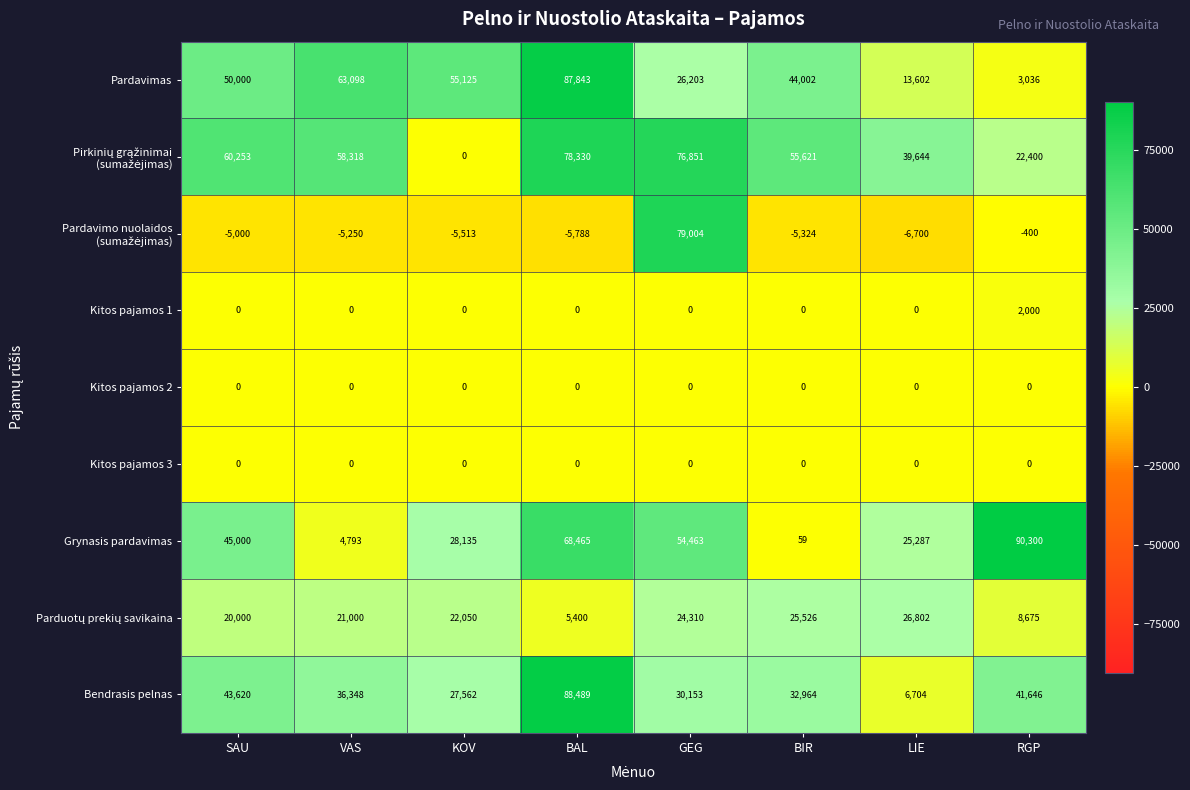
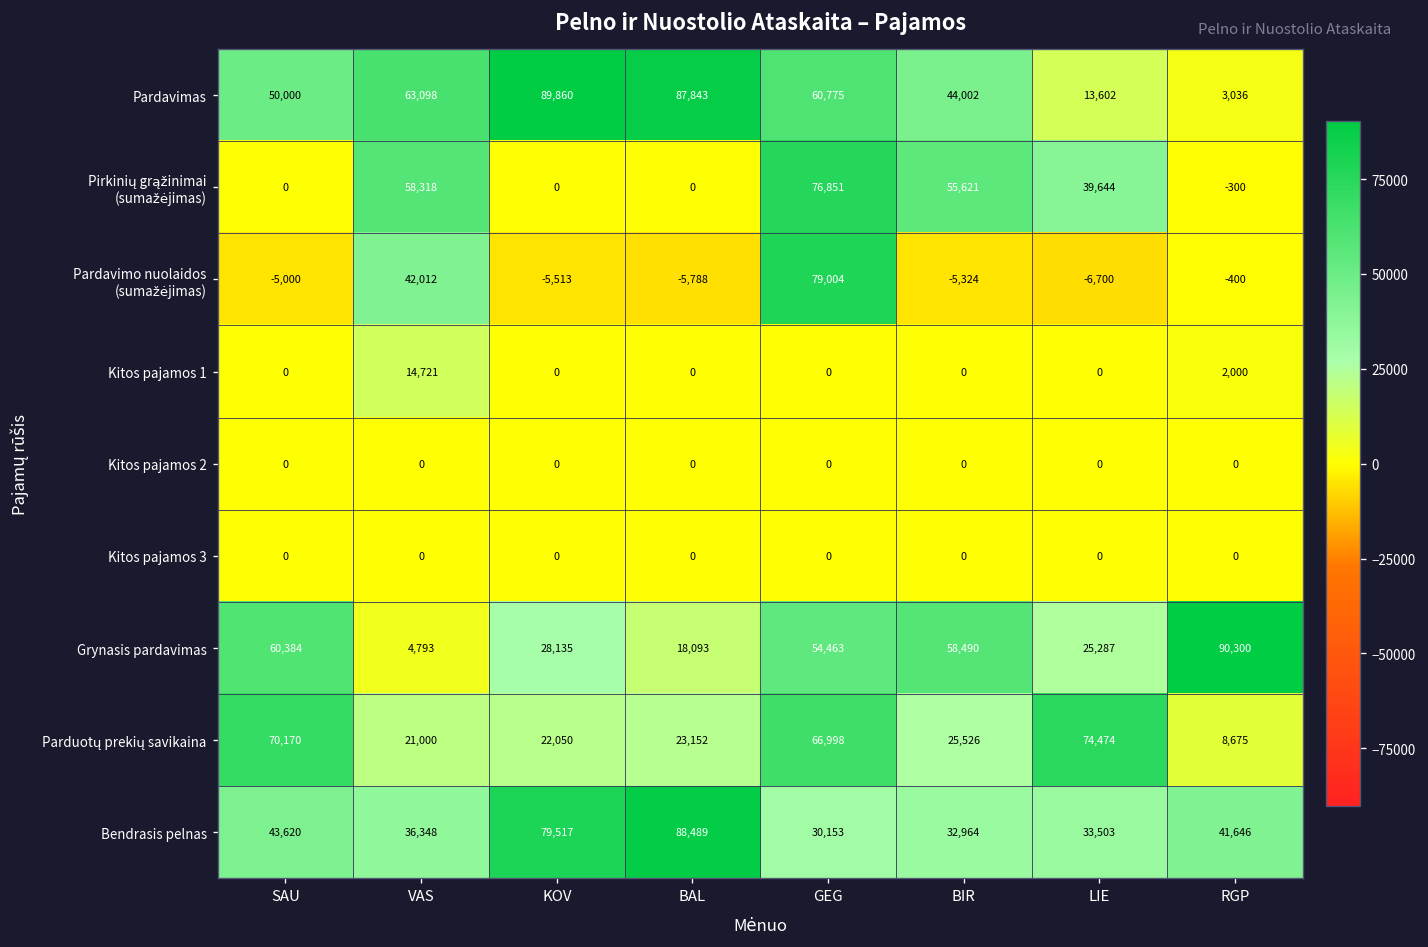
Pardavimas, KOV: 55,125 -> 89,860
Pardavimas, GEG: 26,203 -> 60,775
Pirkinių grąžinimai (sumažėjimas), SAU: 60,253 -> 0
Pirkinių grąžinimai (sumažėjimas), BAL: 78,330 -> 0
Pirkinių grąžinimai (sumažėjimas), RGP: 22,400 -> -300
Pardavimo nuolaidos (sumažėjimas), VAS: -5,250 -> 42,012
Kitos pajamos 1, VAS: 0 -> 14,721
Grynasis pardavimas, SAU: 45,000 -> 60,384
Grynasis pardavimas, BAL: 68,465 -> 18,093
Grynasis pardavimas, BIR: 59 -> 58,490
Parduotų prekių savikaina, SAU: 20,000 -> 70,170
Parduotų prekių savikaina, BAL: 5,400 -> 23,152
Parduotų prekių savikaina, GEG: 24,310 -> 66,998
Parduotų prekių savikaina, LIE: 26,802 -> 74,474
Bendrasis pelnas, KOV: 27,562 -> 79,517
Bendrasis pelnas, LIE: 6,704 -> 33,503
